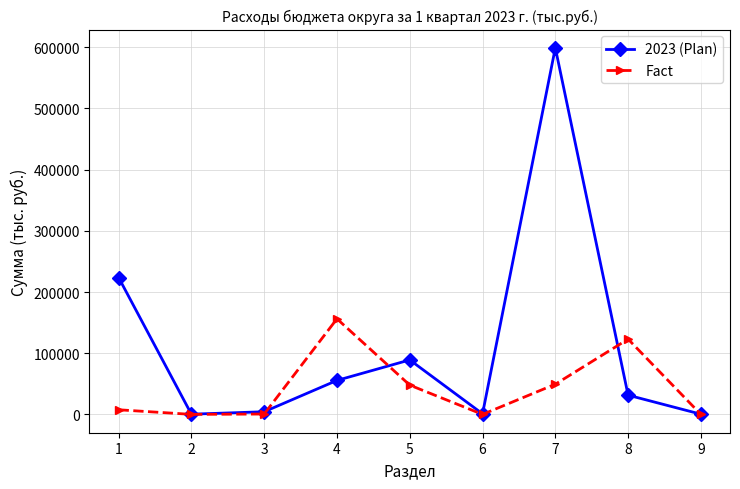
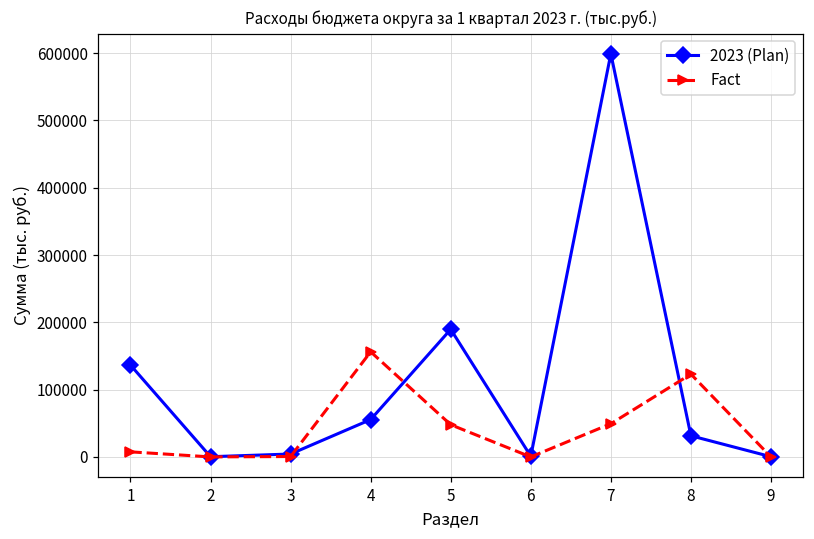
2023 (Plan), 1: 220000 -> 140000
2023 (Plan), 5: 90000 -> 190000
